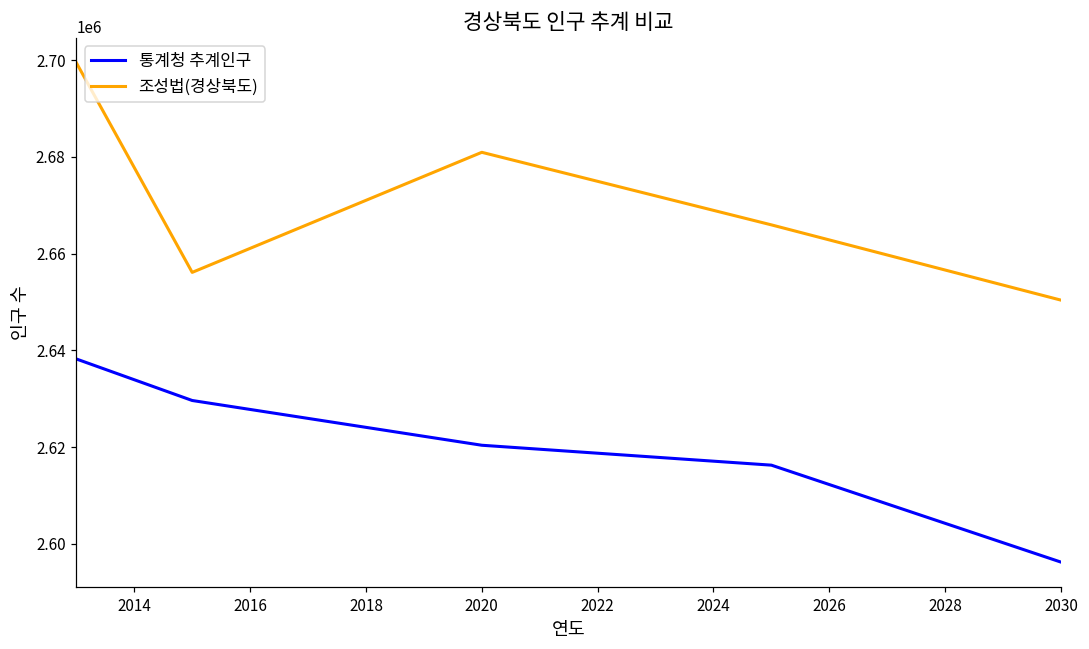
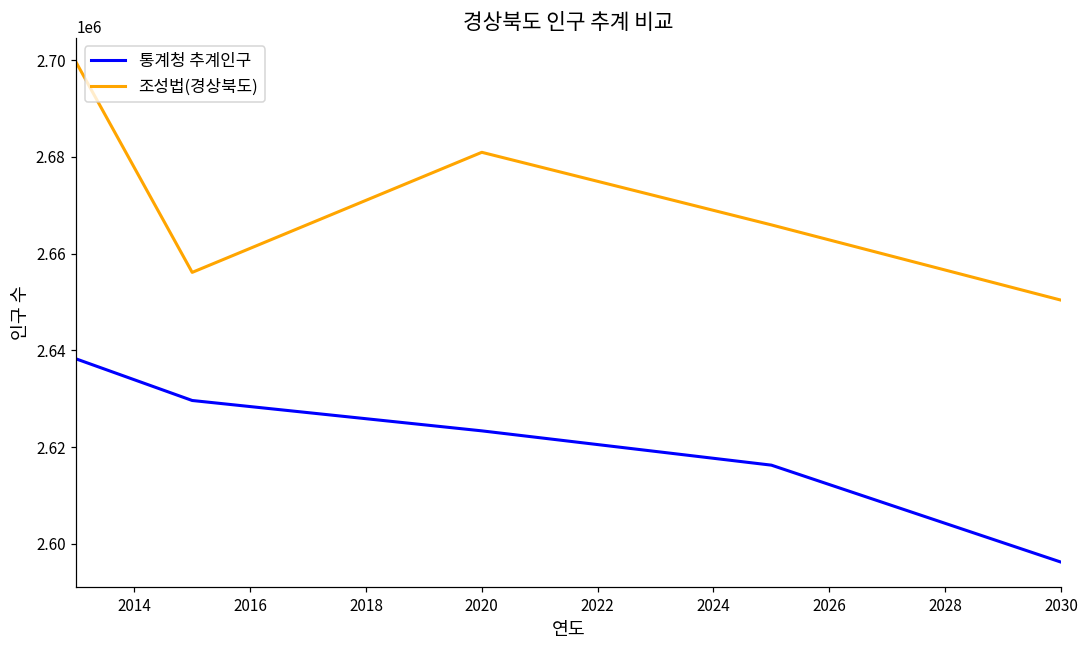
통계청 추계인구, 2020: 2620000 -> 2623000
